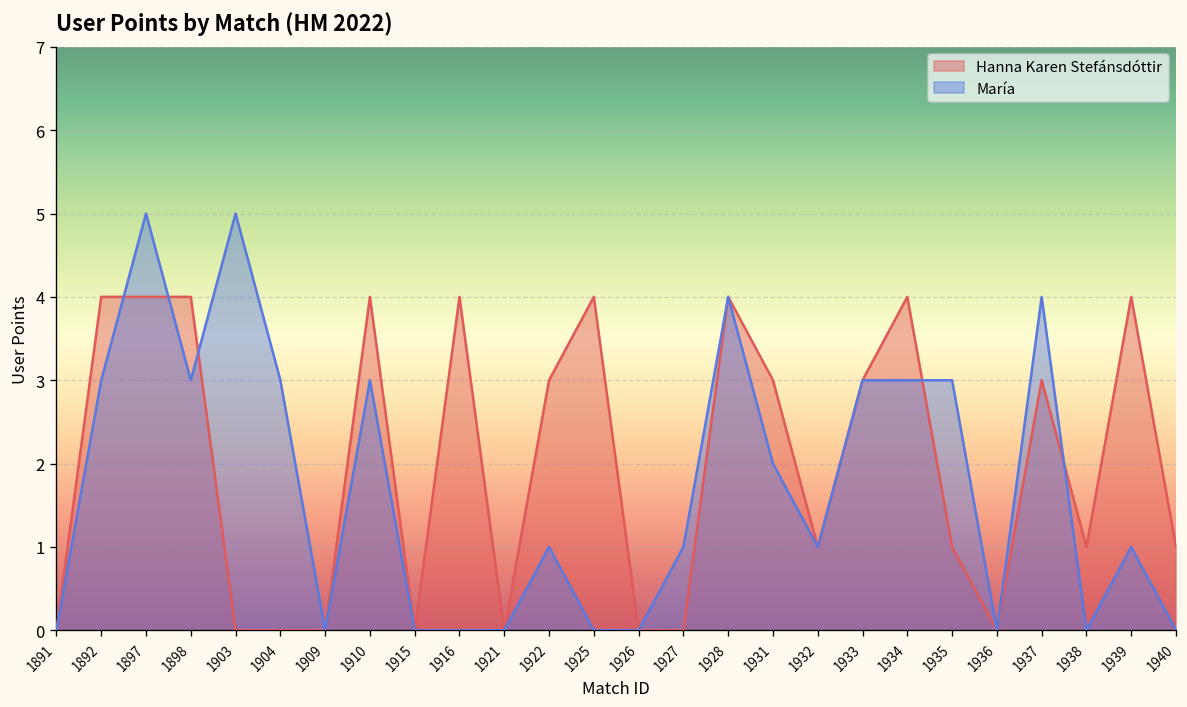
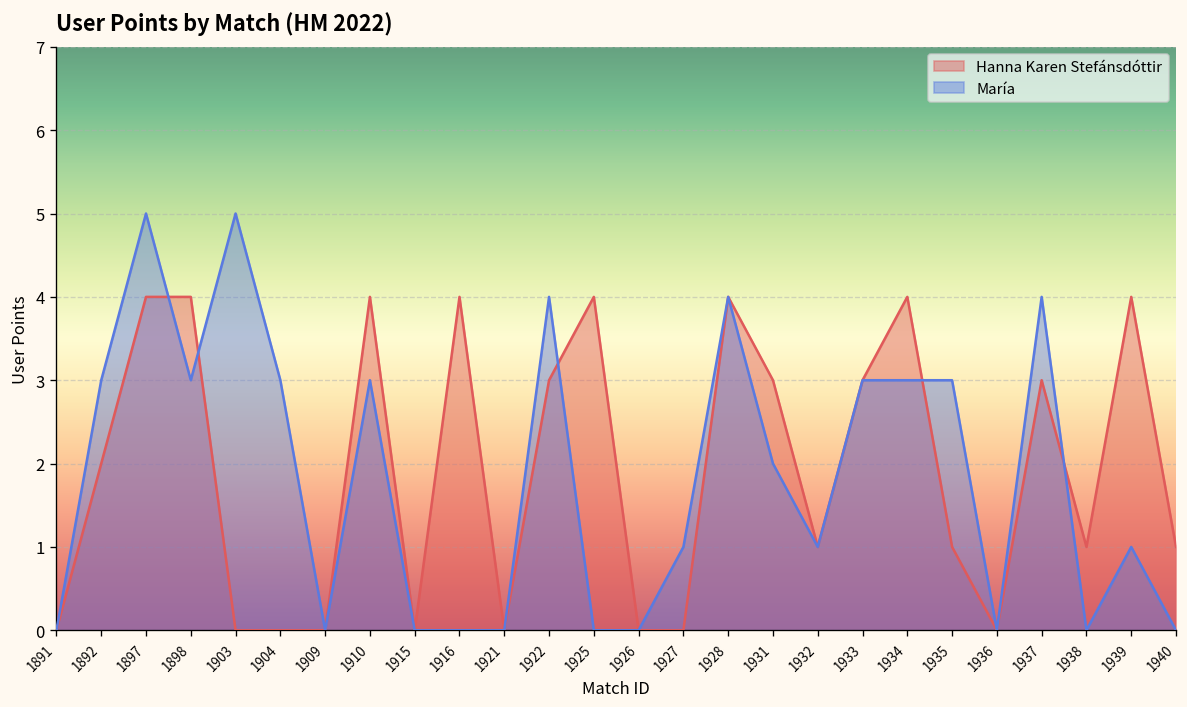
Hanna Karen Stefánsdóttir, 1892: 4 -> 2
María, 1922: 1 -> 4
